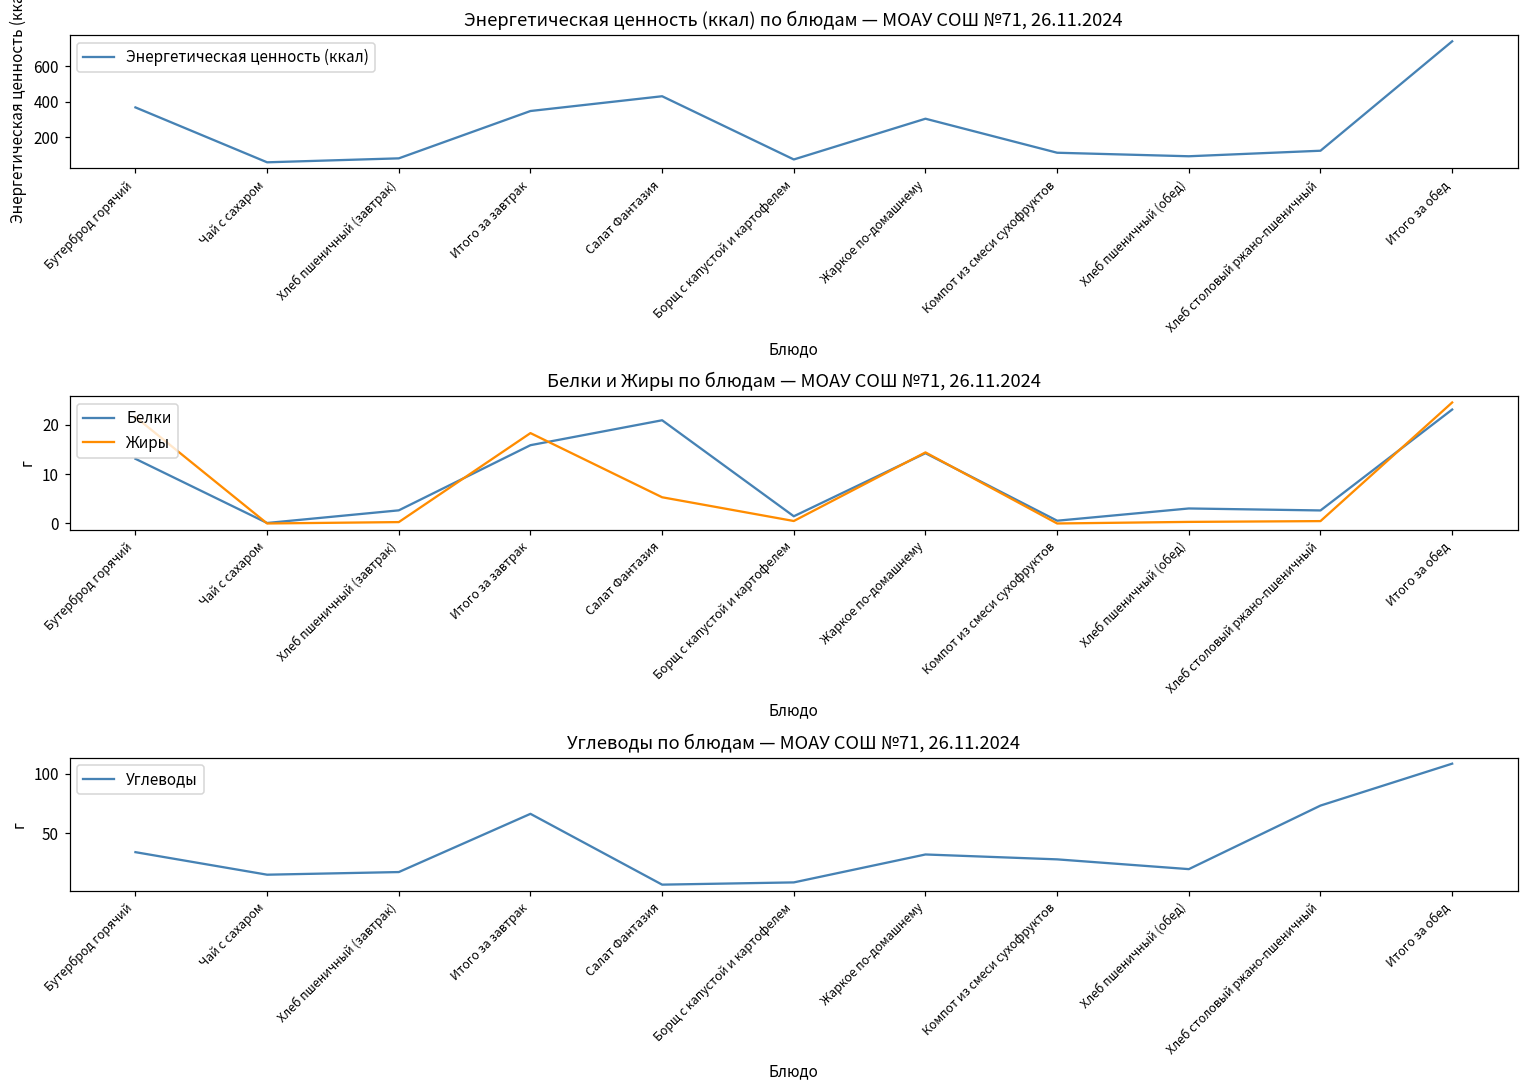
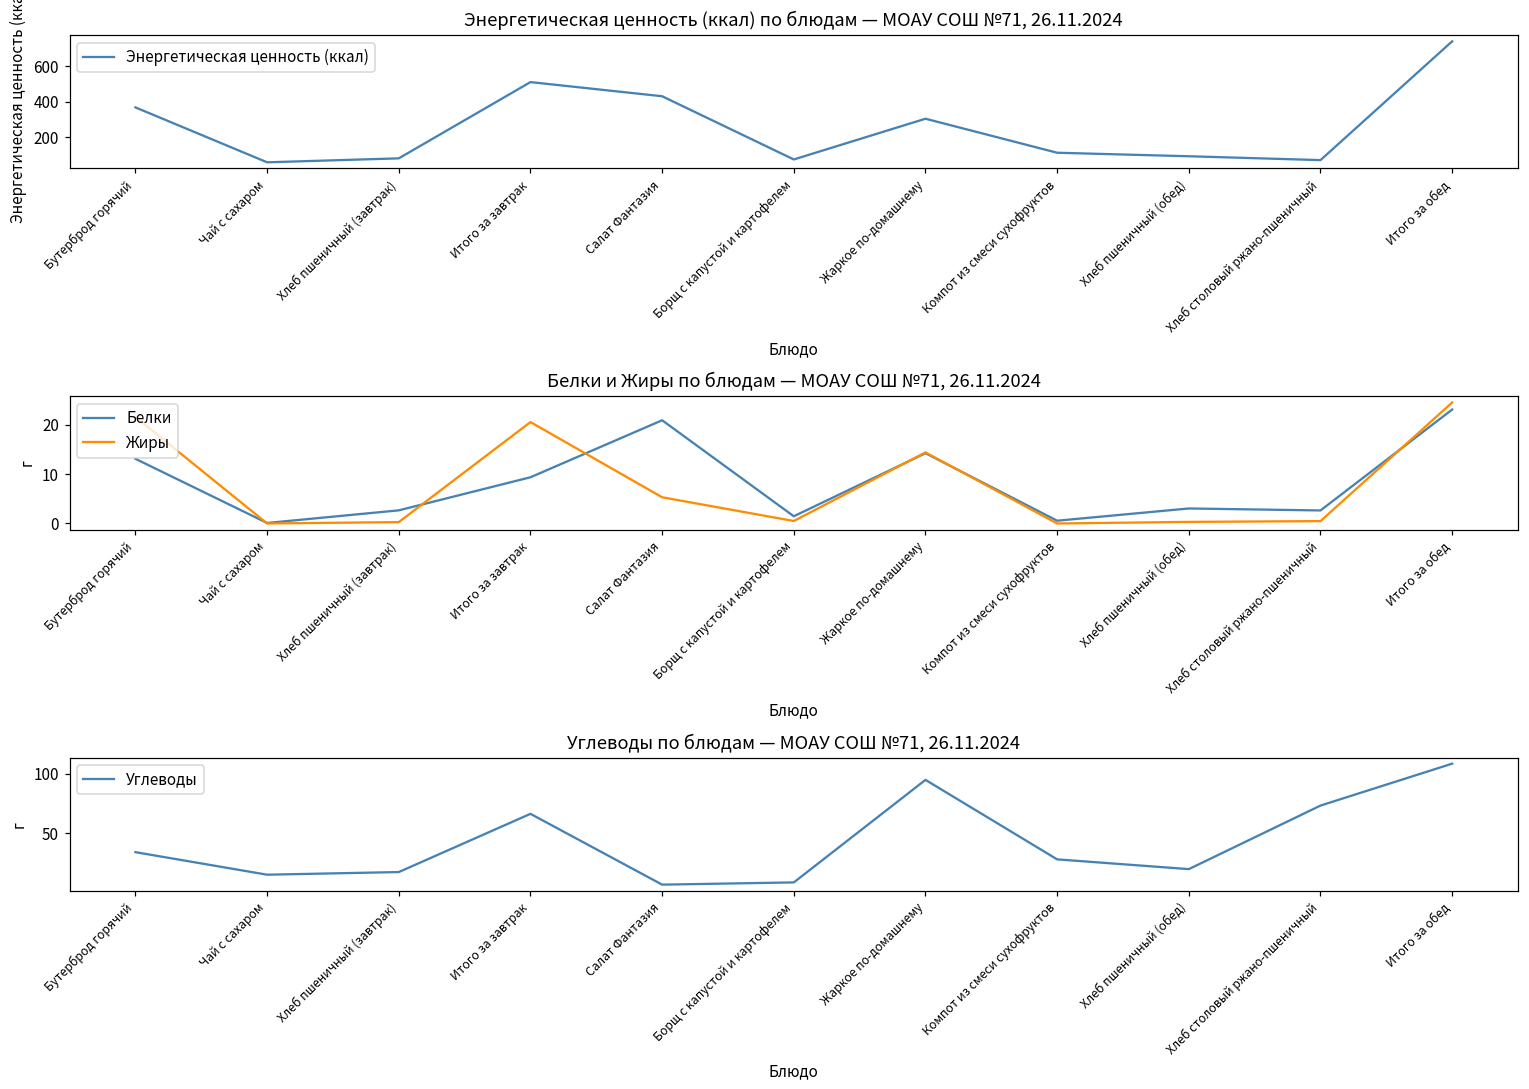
Энергетическая ценность (ккал) по блюдам — МОАУ СОШ №71, 26.11.2024, Итого за завтрак: 350 -> 510
Энергетическая ценность (ккал) по блюдам — МОАУ СОШ №71, 26.11.2024, Хлеб столовый ржано-пшеничный: 130 -> 70
Белки и Жиры по блюдам — МОАУ СОШ №71, 26.11.2024, Белки, Итого за завтрак: 16 -> 9
Белки и Жиры по блюдам — МОАУ СОШ №71, 26.11.2024, Жиры, Итого за завтрак: 18 -> 21
Углеводы по блюдам — МОАУ СОШ №71, 26.11.2024, Жаркое по-домашнему: 32 -> 95
